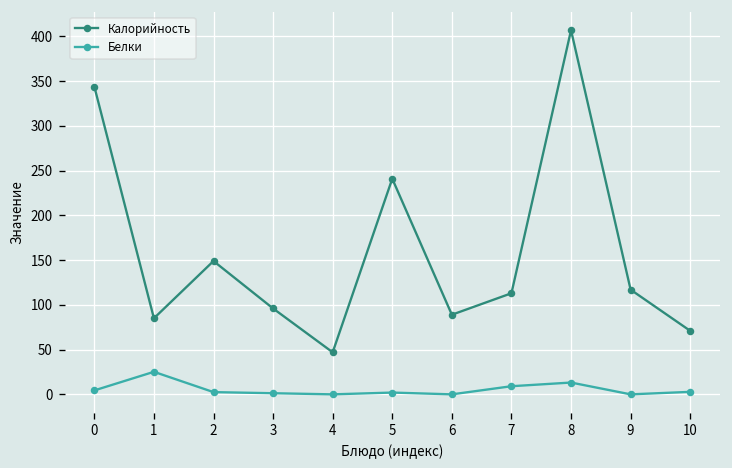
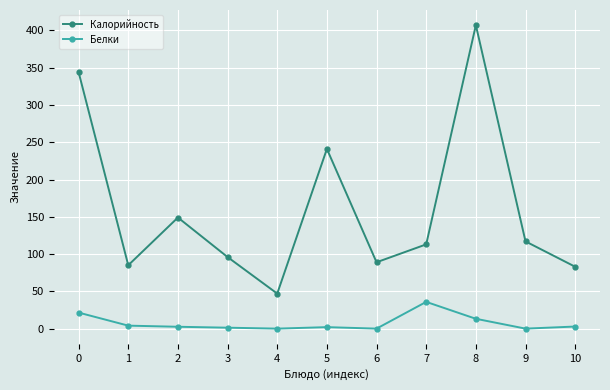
Белки, 0: 0 -> 20
Белки, 1: 30 -> 0
Белки, 7: 10 -> 40
Калорийность, 10: 70 -> 80
